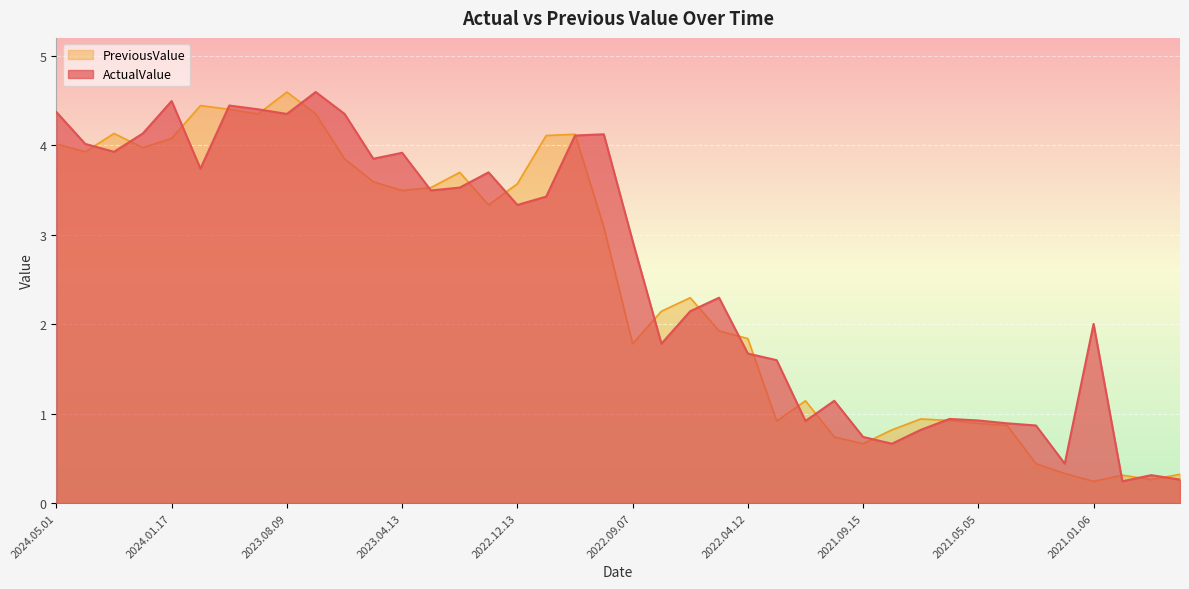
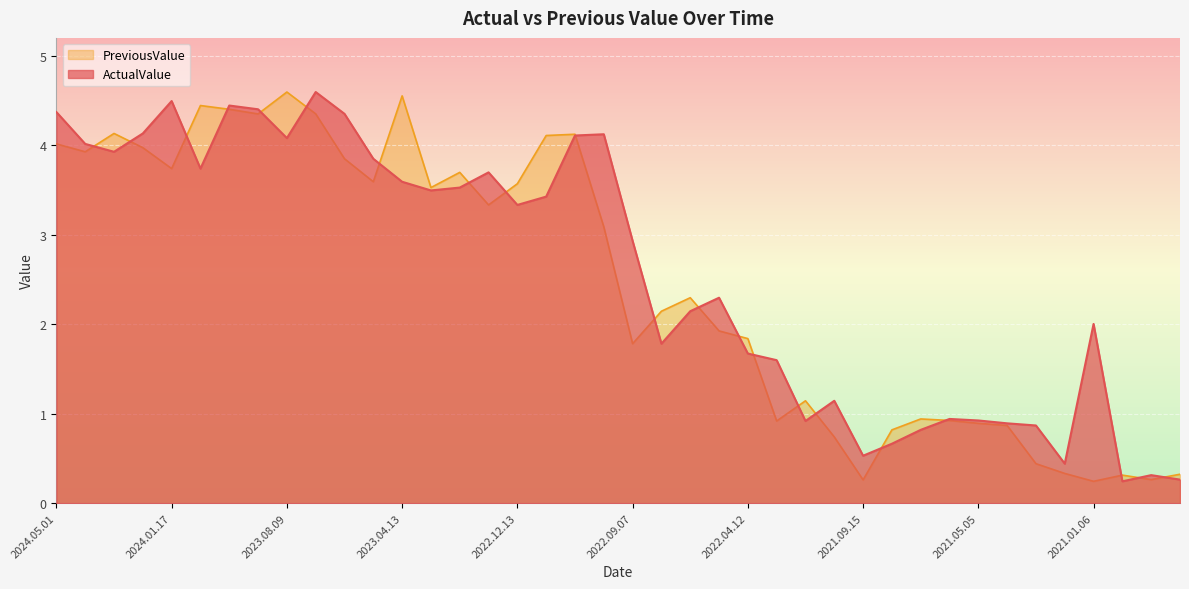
PreviousValue, 2024.01.17: 4.1 -> 3.7
ActualValue, 2023.08.09: 4.4 -> 4.1
PreviousValue, 2023.04.13: 3.5 -> 4.6
ActualValue, 2023.04.13: 3.9 -> 3.6
PreviousValue, 2021.09.15: 0.7 -> 0.3
ActualValue, 2021.09.15: 0.7 -> 0.5
